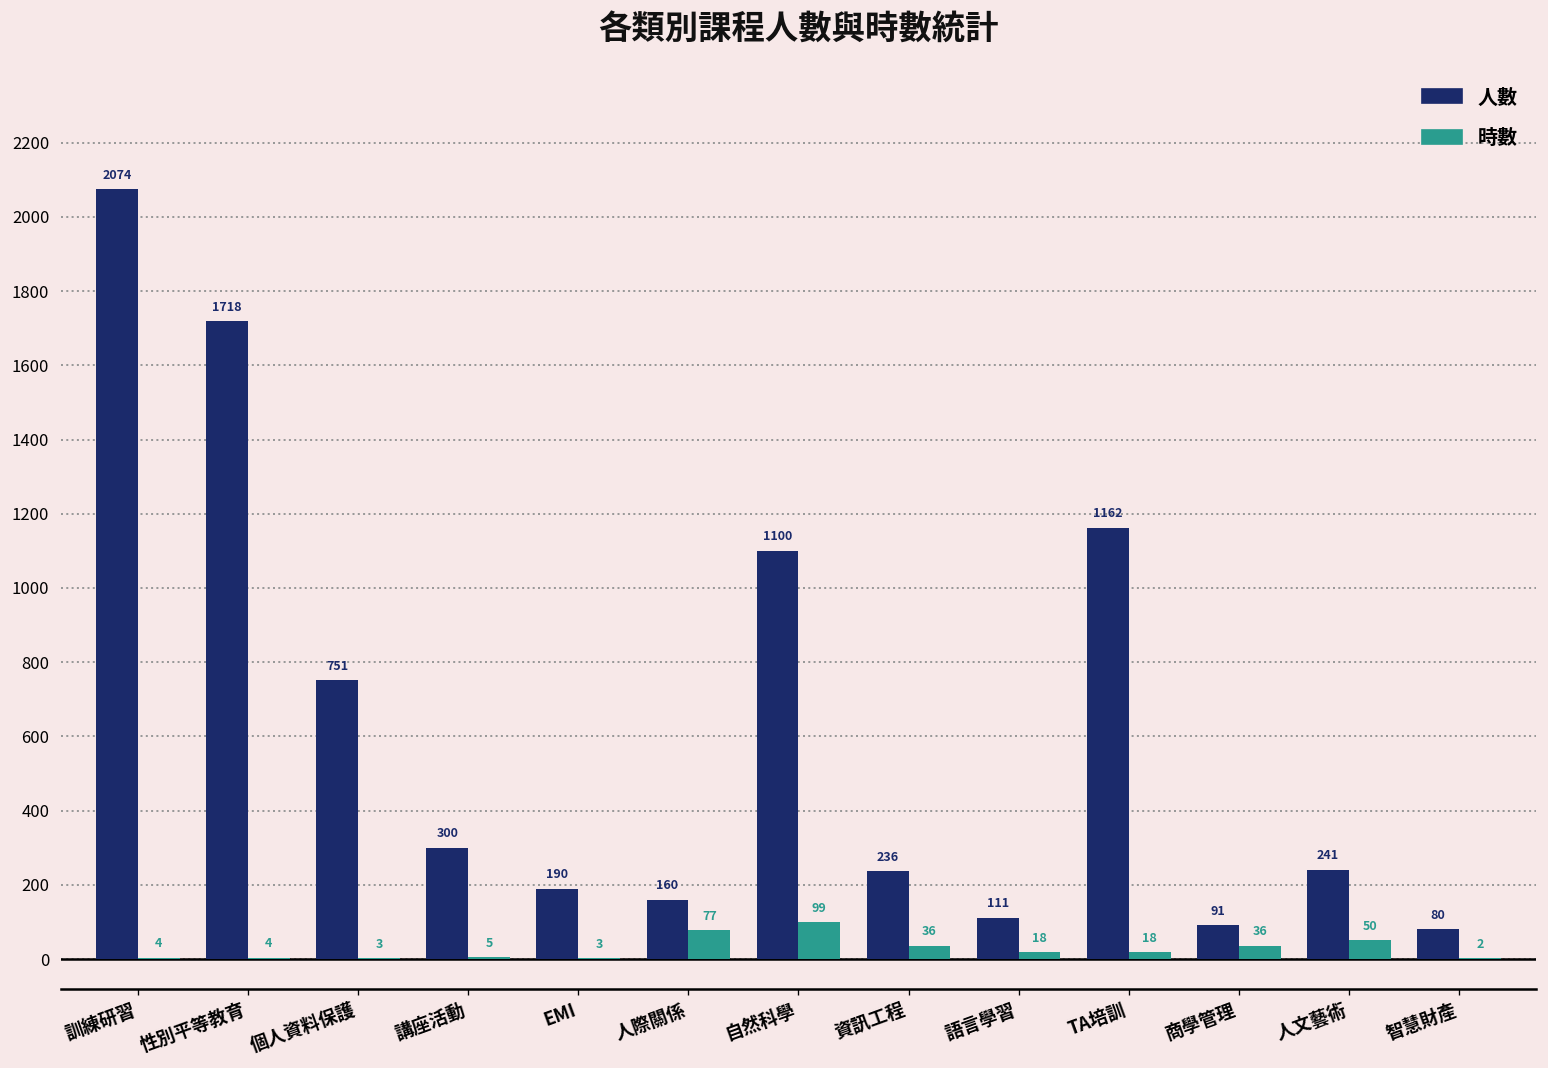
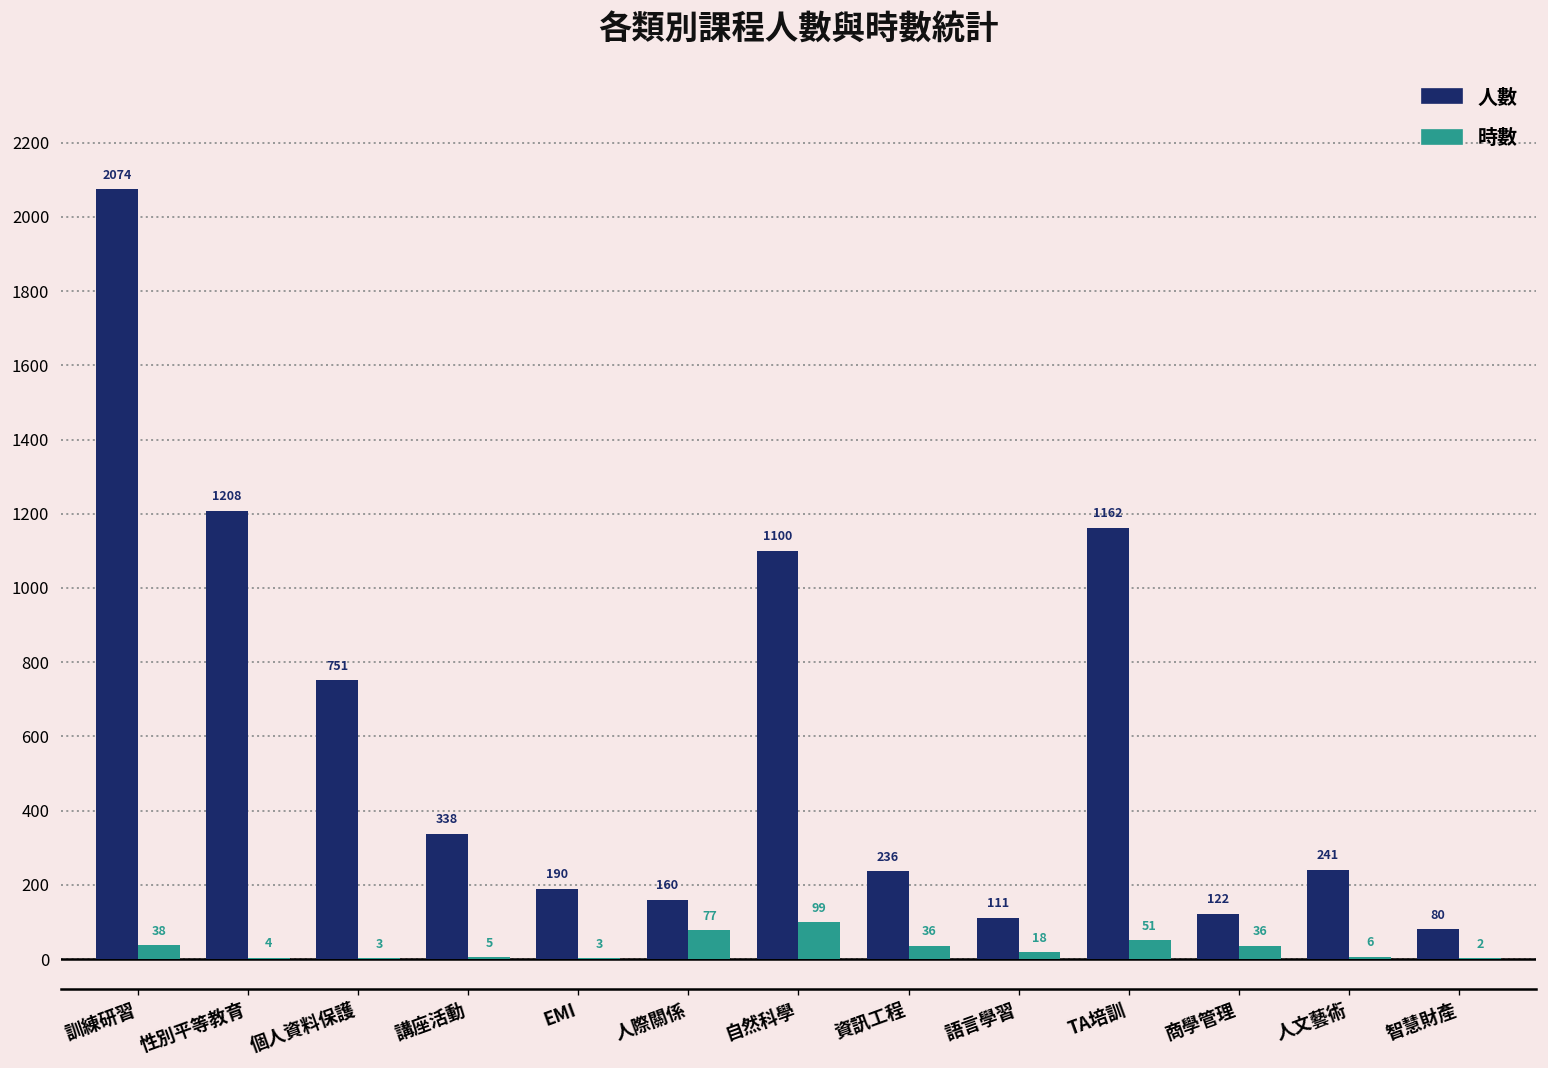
時數, 訓練研習: 4 -> 38
人數, 性別平等教育: 1718 -> 1208
人數, 講座活動: 300 -> 338
時數, TA培訓: 18 -> 51
人數, 商學管理: 91 -> 122
時數, 人文藝術: 50 -> 6
